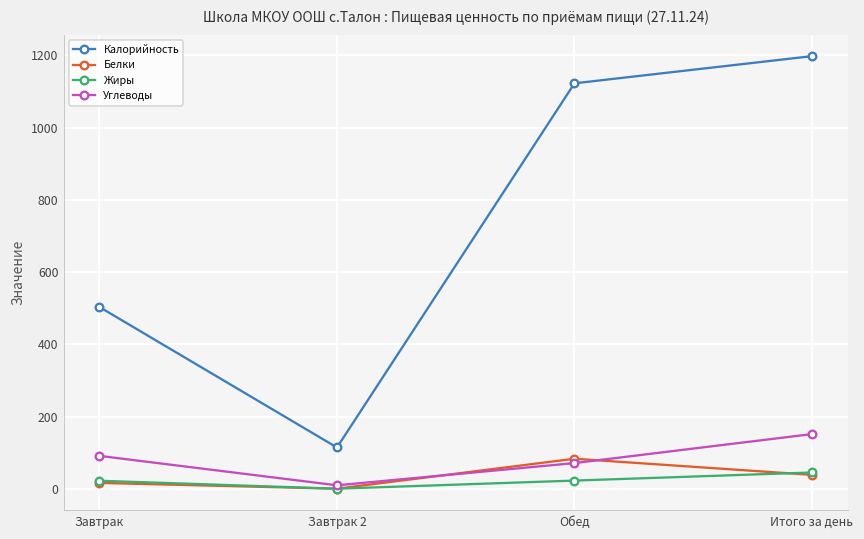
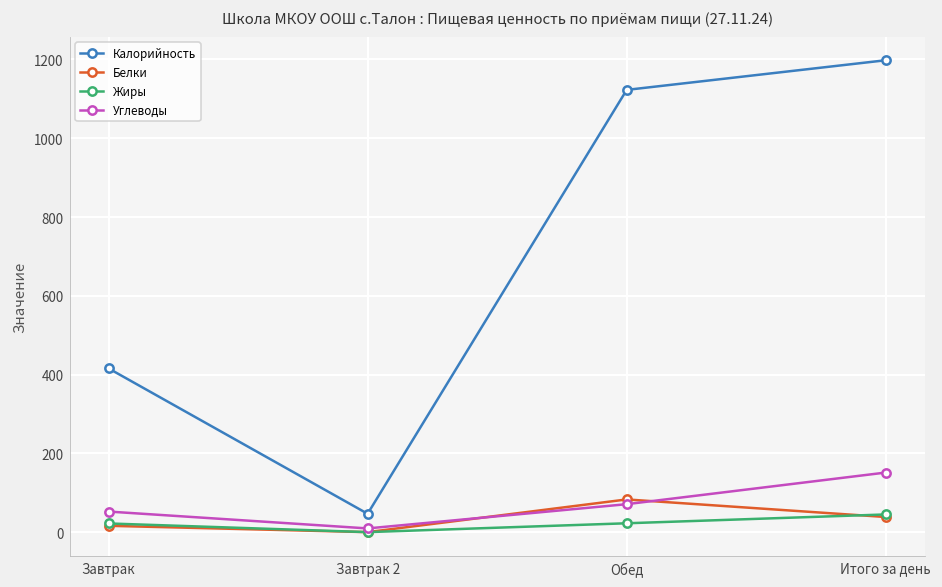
Калорийность, Завтрак: 500 -> 420
Углеводы, Завтрак: 90 -> 50
Калорийность, Завтрак 2: 110 -> 50
